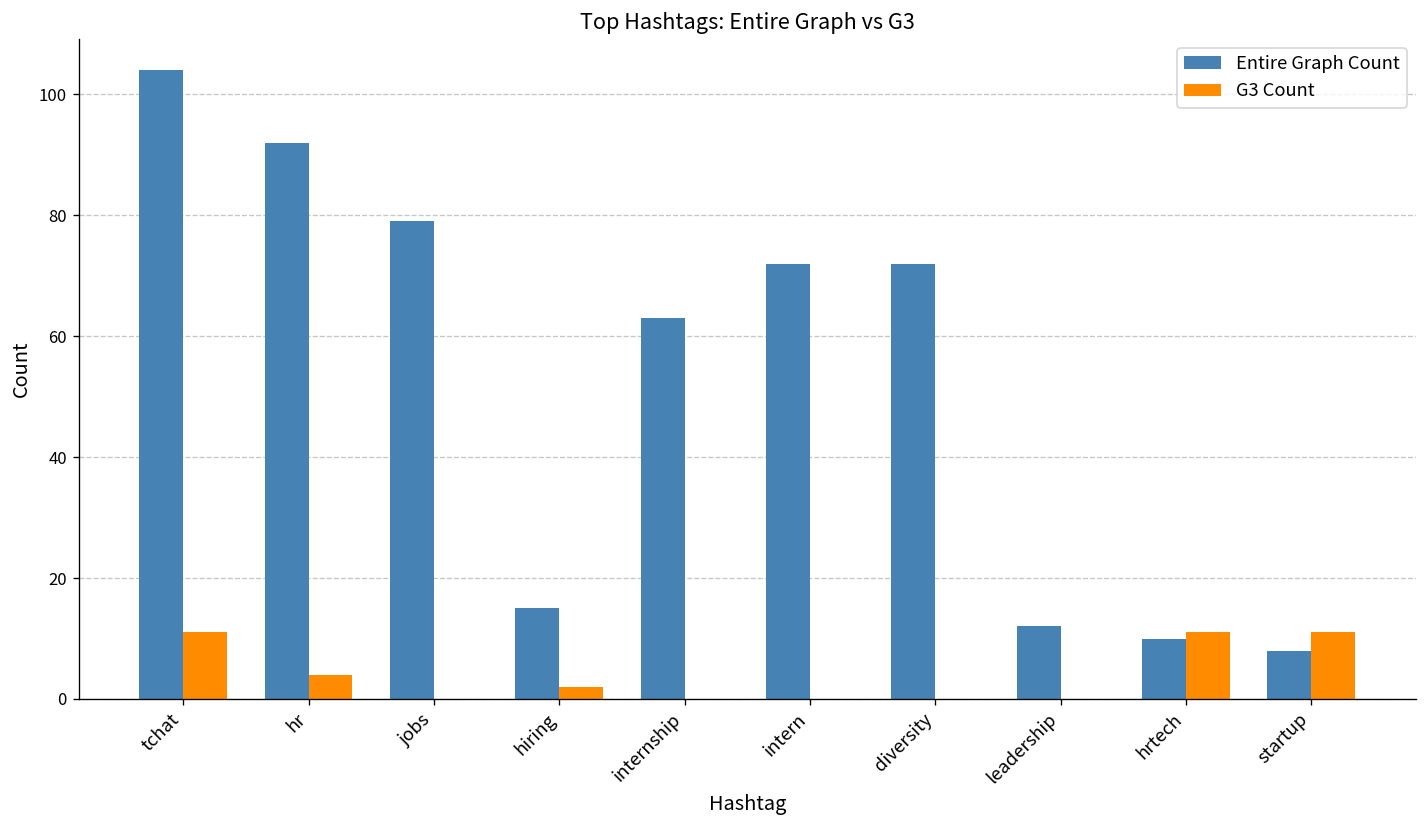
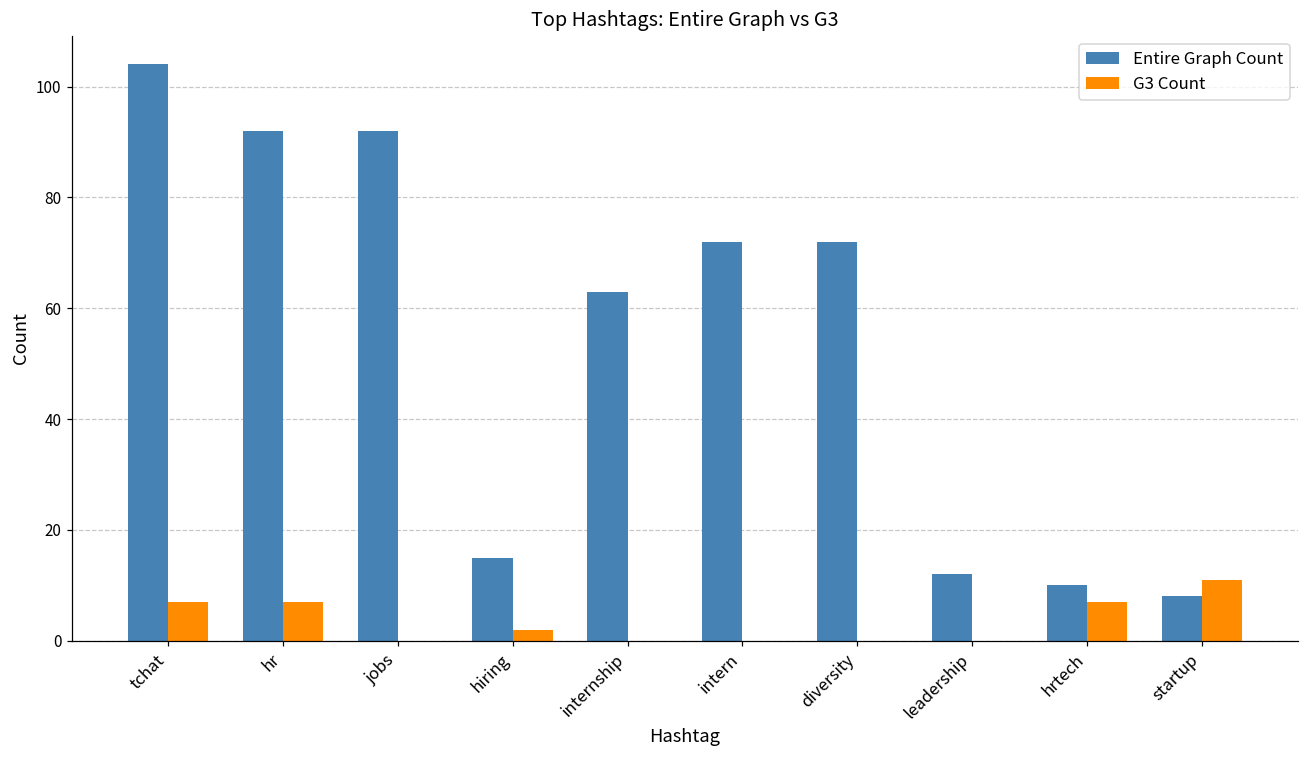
G3 Count, tchat: 11 -> 7
G3 Count, hr: 4 -> 7
Entire Graph Count, jobs: 79 -> 92
G3 Count, hrtech: 11 -> 7
